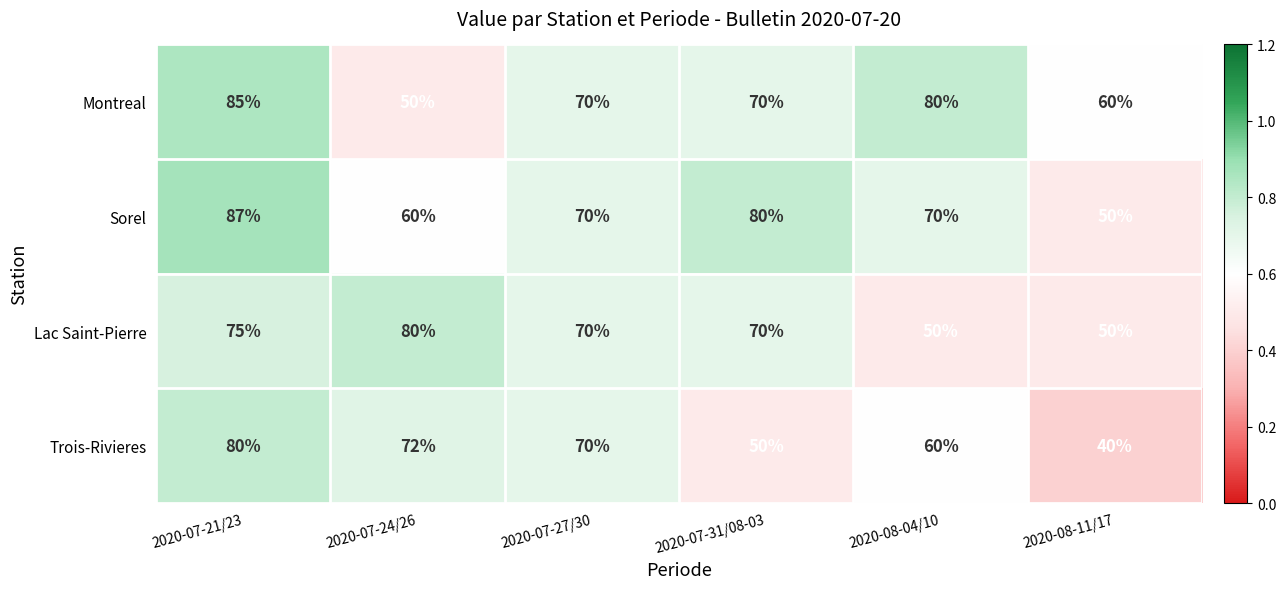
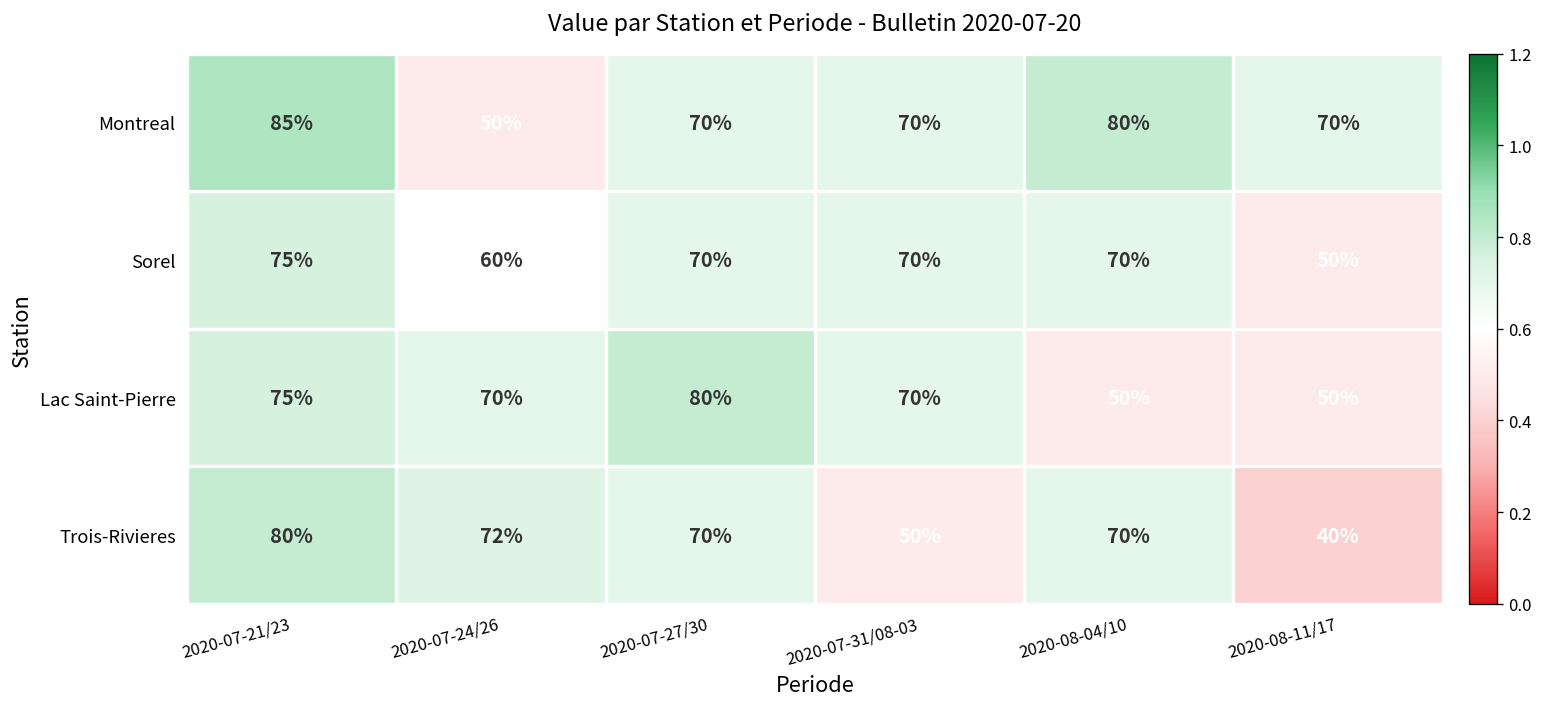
Montreal, 2020-08-11/17: 60% -> 70%
Sorel, 2020-07-21/23: 87% -> 75%
Sorel, 2020-07-31/08-03: 80% -> 70%
Lac Saint-Pierre, 2020-07-24/26: 80% -> 70%
Lac Saint-Pierre, 2020-07-27/30: 70% -> 80%
Trois-Rivieres, 2020-08-04/10: 60% -> 70%
